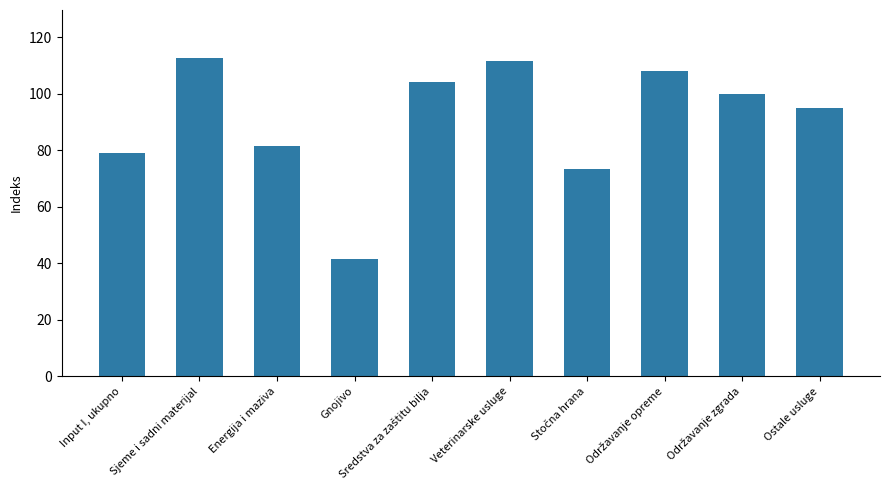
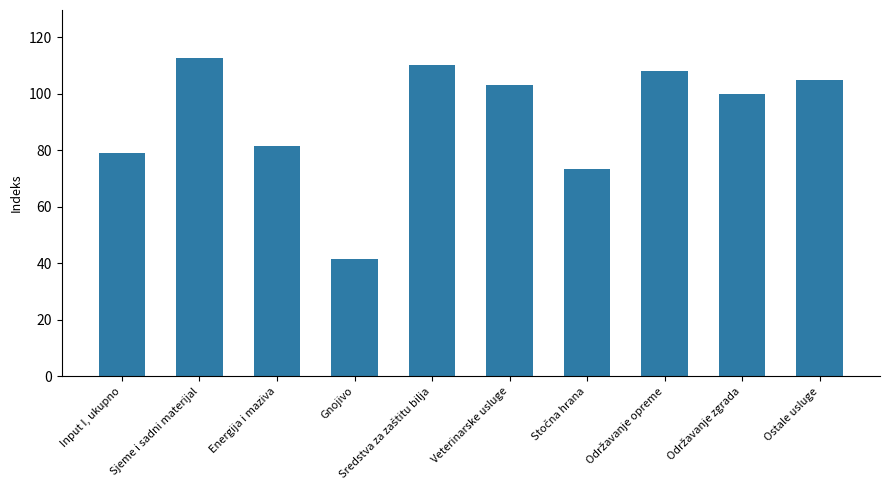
Sredstva za zaštitu bilja: 104 -> 110
Veterinarske usluge: 112 -> 103
Ostale usluge: 95 -> 105
